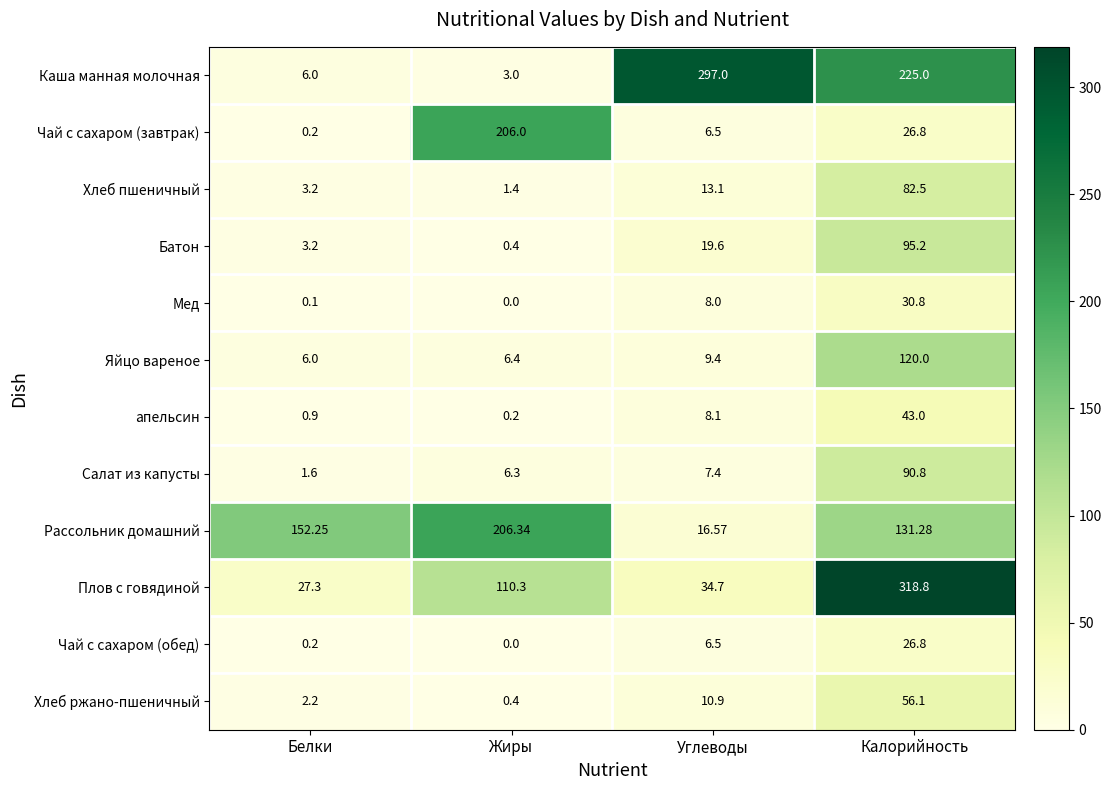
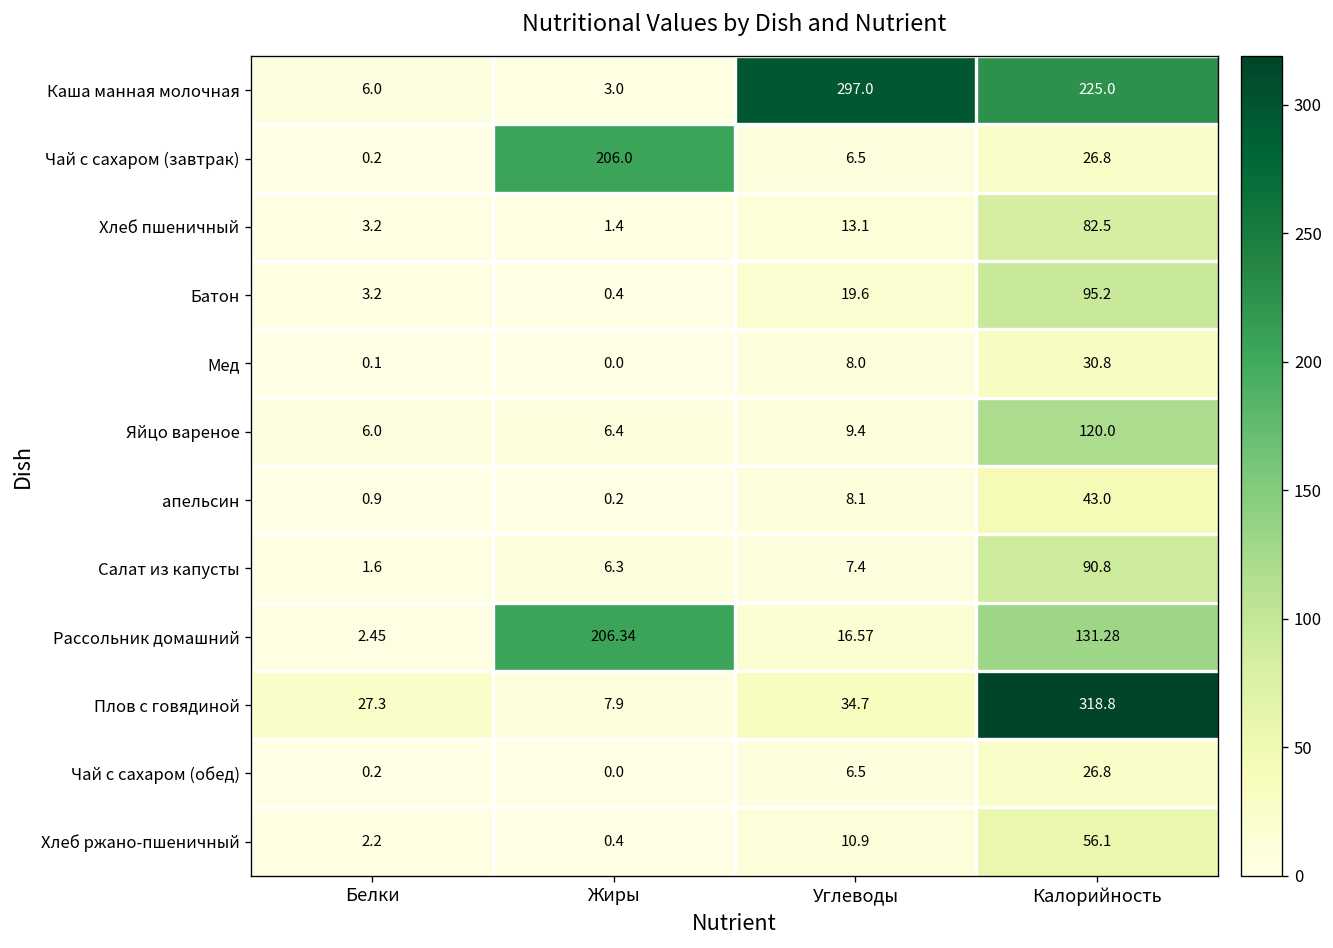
Рассольник домашний, Белки: 152.25 -> 2.45
Плов с говядиной, Жиры: 110.3 -> 7.9
